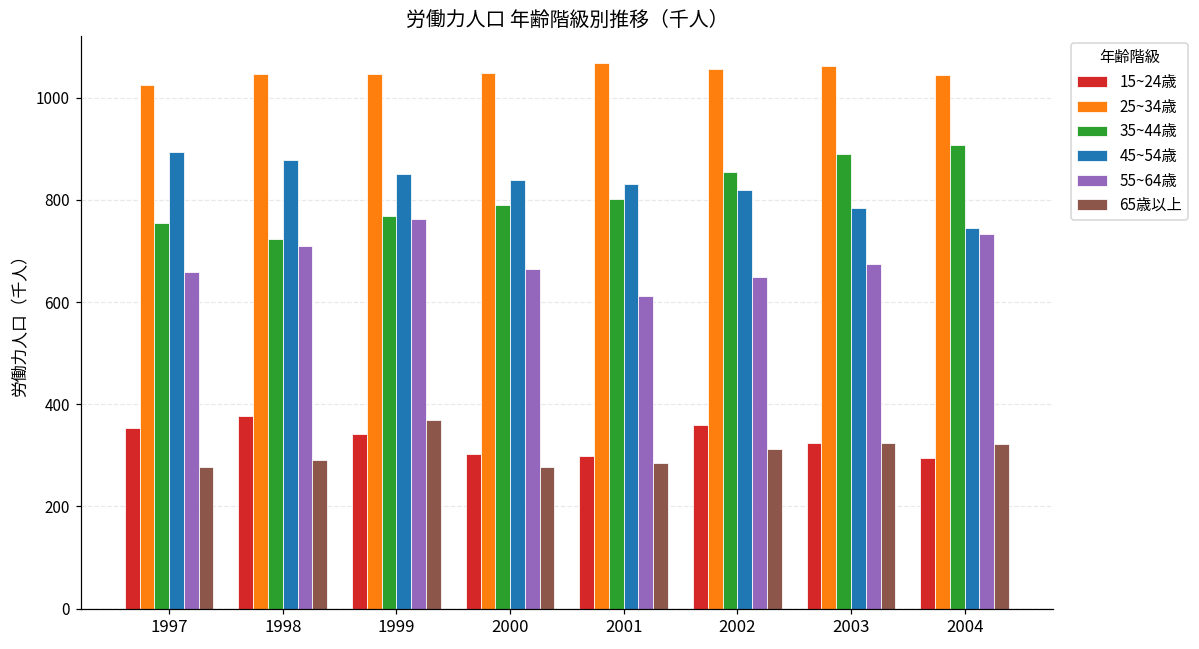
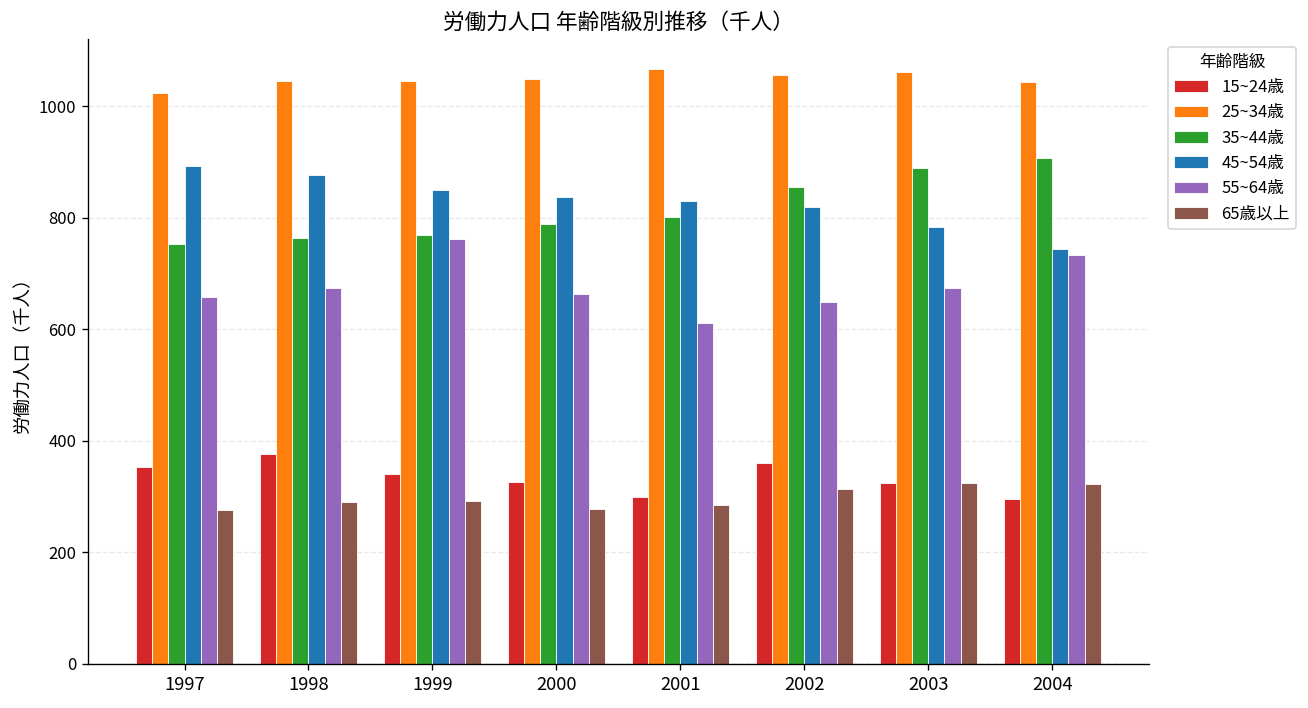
35~44歳, 1998: 720 -> 760
55~64歳, 1998: 710 -> 680
65歳以上, 1999: 370 -> 290
15~24歳, 2000: 300 -> 330
